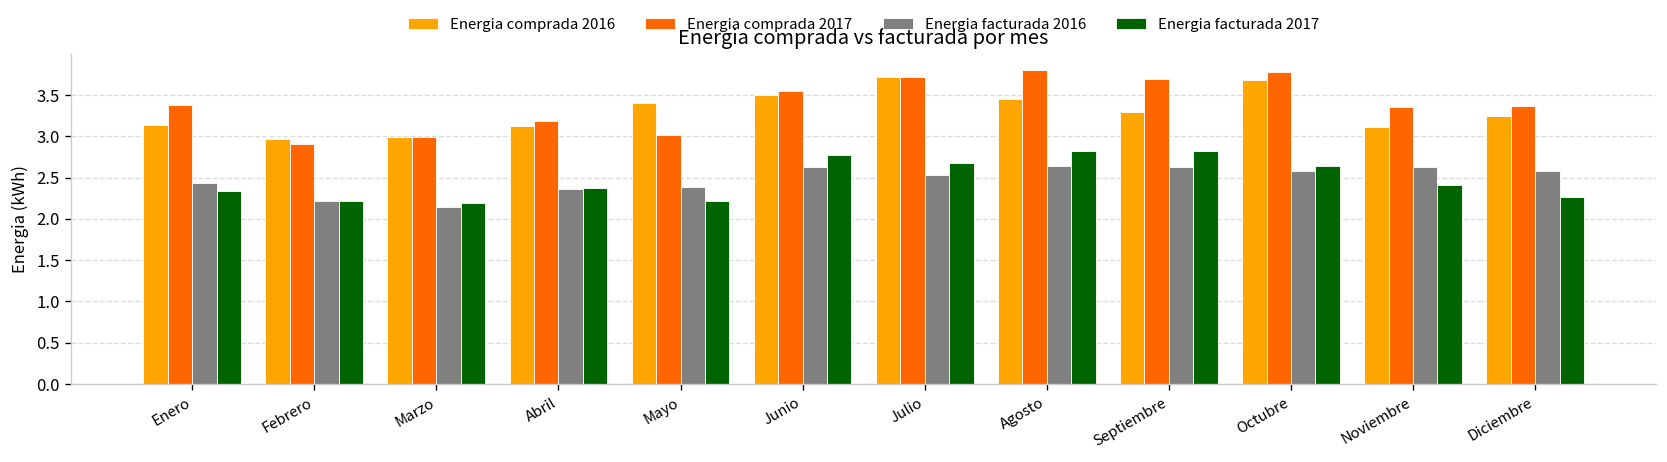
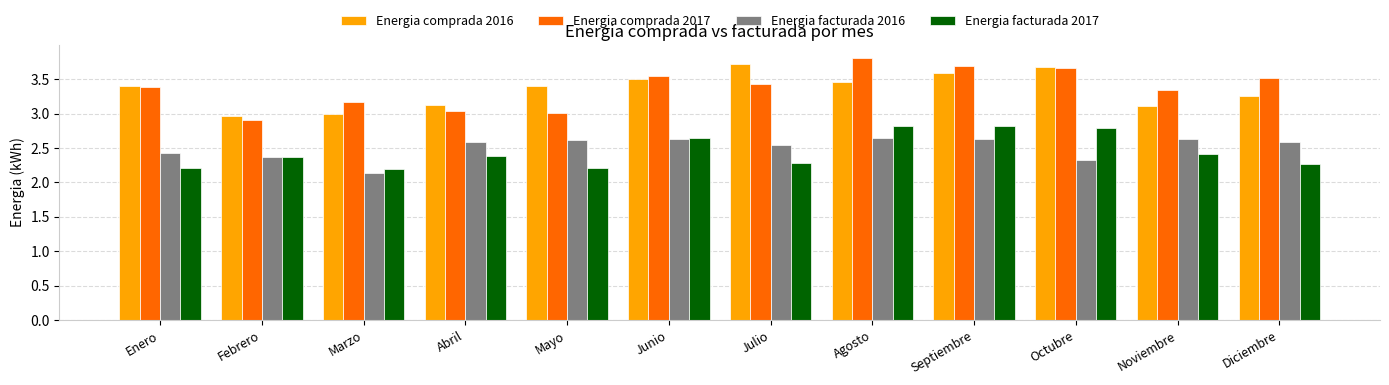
Energia comprada 2016, Enero: 3.1 -> 3.4
Energia facturada 2017, Enero: 2.3 -> 2.2
Energia facturada 2016, Febrero: 2.2 -> 2.4
Energia facturada 2017, Febrero: 2.2 -> 2.4
Energia comprada 2017, Marzo: 3.0 -> 3.2
Energia comprada 2017, Abril: 3.2 -> 3.0
Energia facturada 2016, Abril: 2.4 -> 2.6
Energia facturada 2016, Mayo: 2.4 -> 2.6
Energia facturada 2017, Junio: 2.8 -> 2.6
Energia comprada 2017, Julio: 3.7 -> 3.4
Energia facturada 2017, Julio: 2.7 -> 2.3
Energia comprada 2016, Septiembre: 3.3 -> 3.6
Energia comprada 2017, Octubre: 3.8 -> 3.7
Energia facturada 2016, Octubre: 2.6 -> 2.3
Energia facturada 2017, Octubre: 2.6 -> 2.8
Energia comprada 2017, Diciembre: 3.4 -> 3.5
